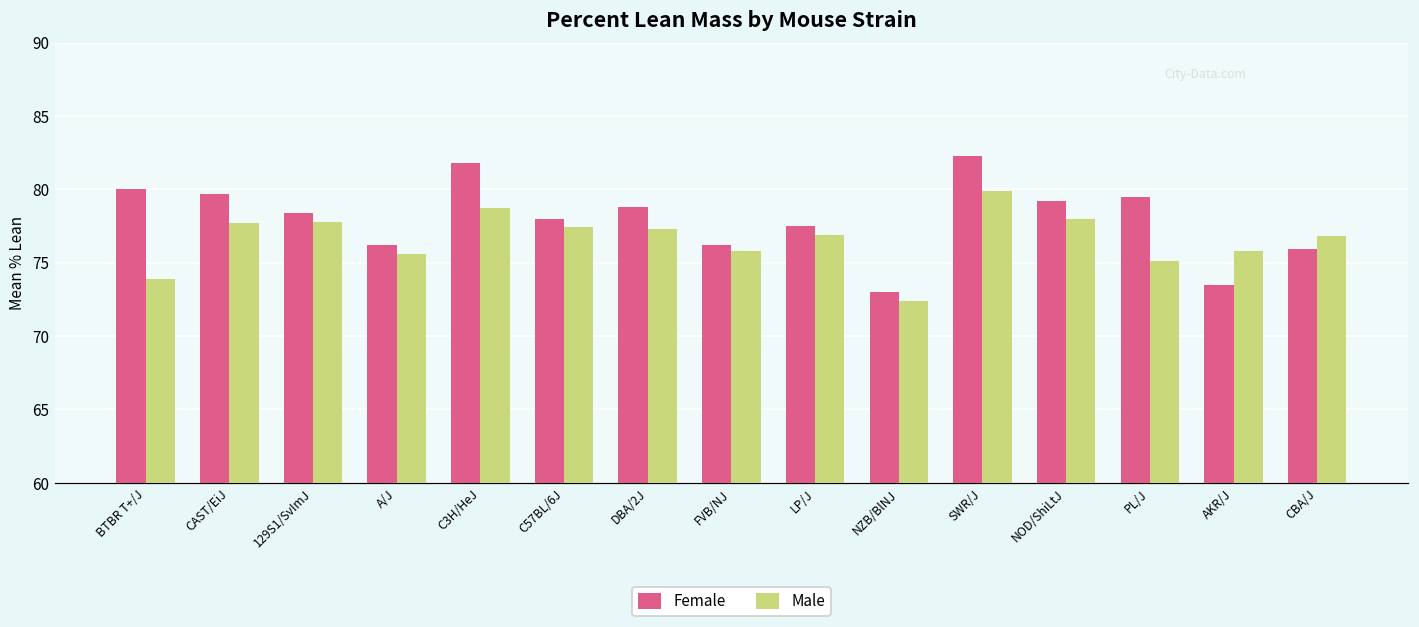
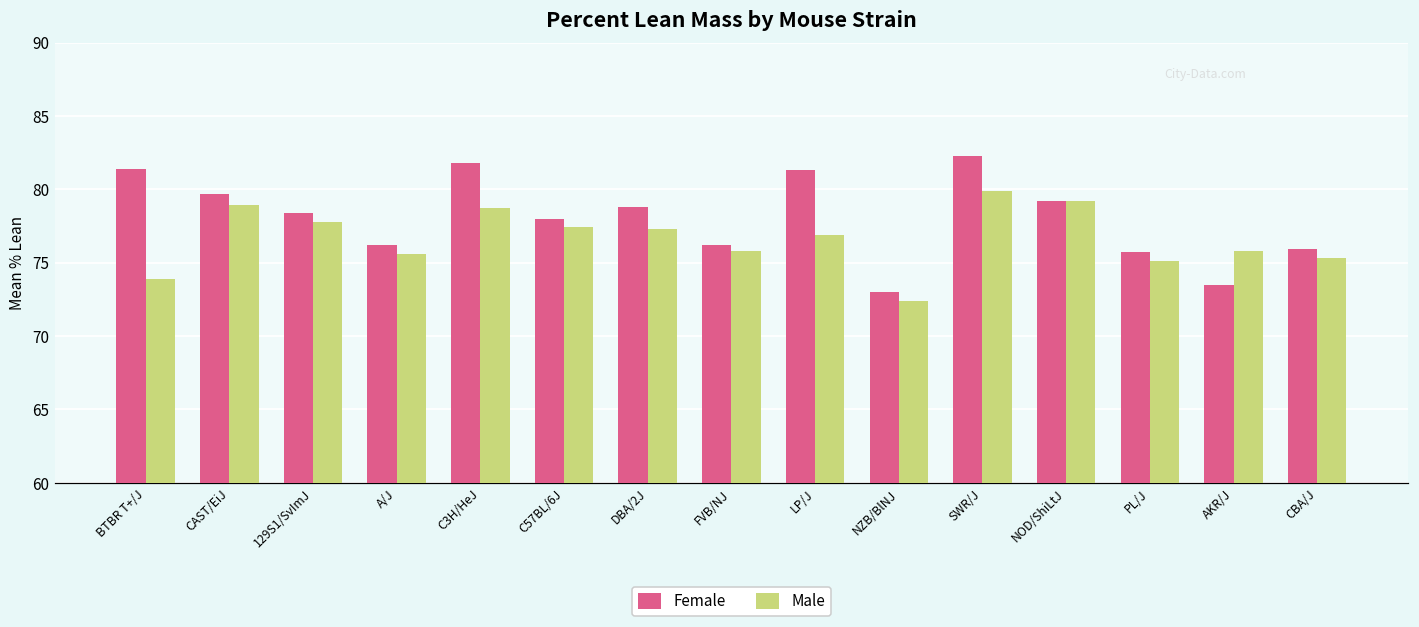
Female, BTBR T+/J: 80.0 -> 81.4
Male, CAST/EiJ: 77.7 -> 78.9
Female, LP/J: 77.5 -> 81.3
Male, NOD/ShiLtJ: 78.0 -> 79.2
Female, PL/J: 79.5 -> 75.7
Male, CBA/J: 76.8 -> 75.3
